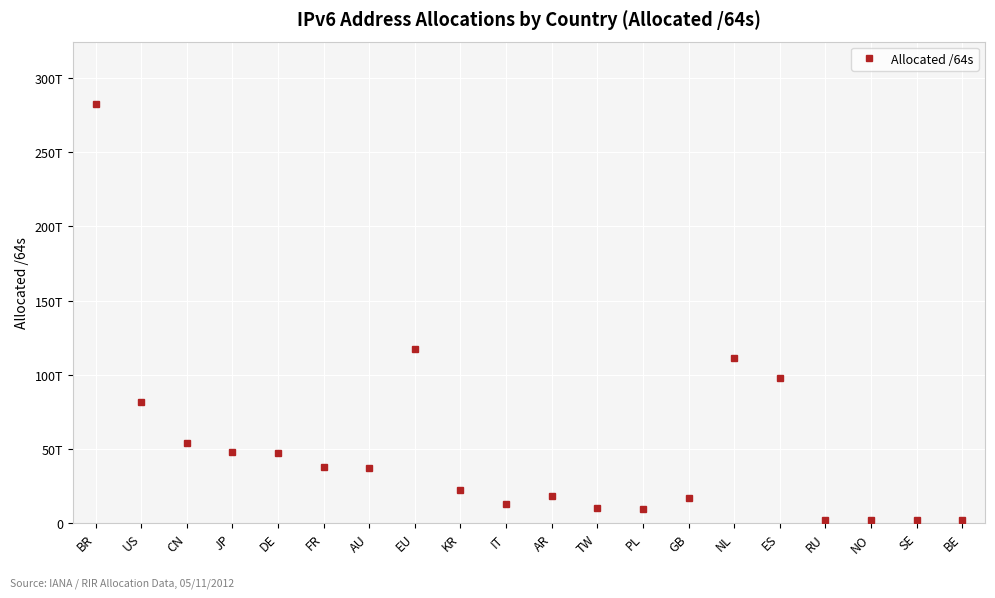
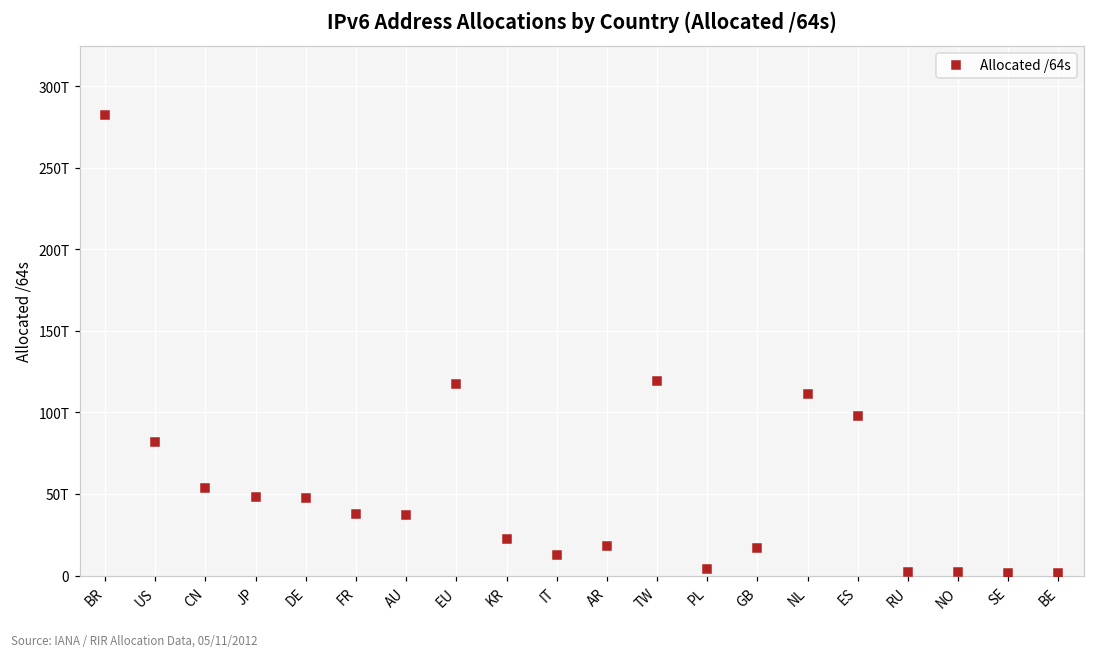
TW: 10T -> 119T
PL: 10T -> 4T
